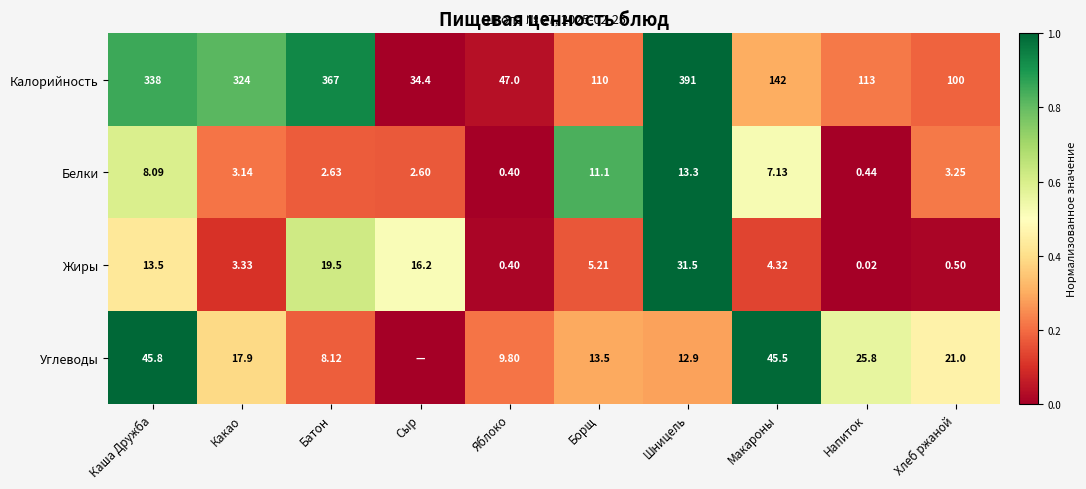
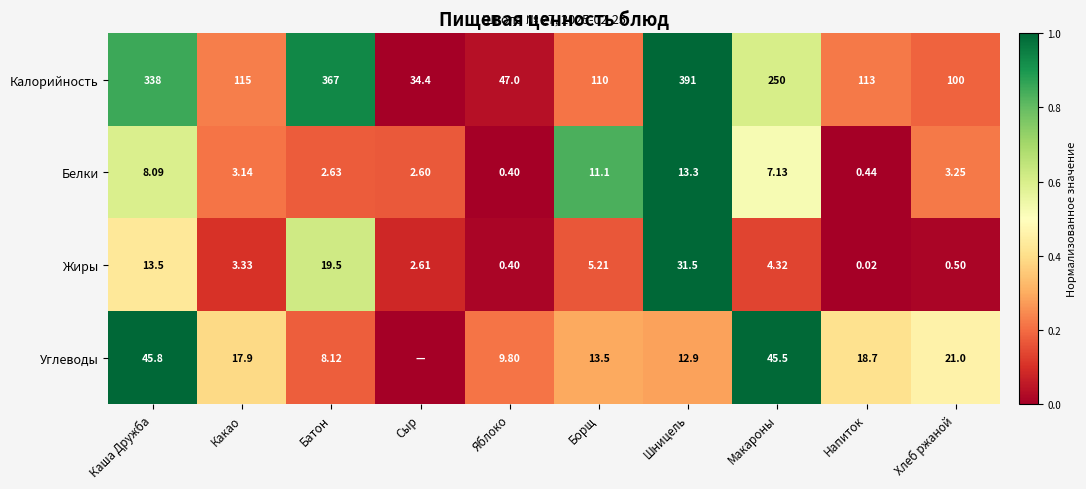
Калорийность, Какао: 324 -> 115
Калорийность, Макароны: 142 -> 250
Жиры, Сыр: 16.2 -> 2.61
Углеводы, Напиток: 25.8 -> 18.7
